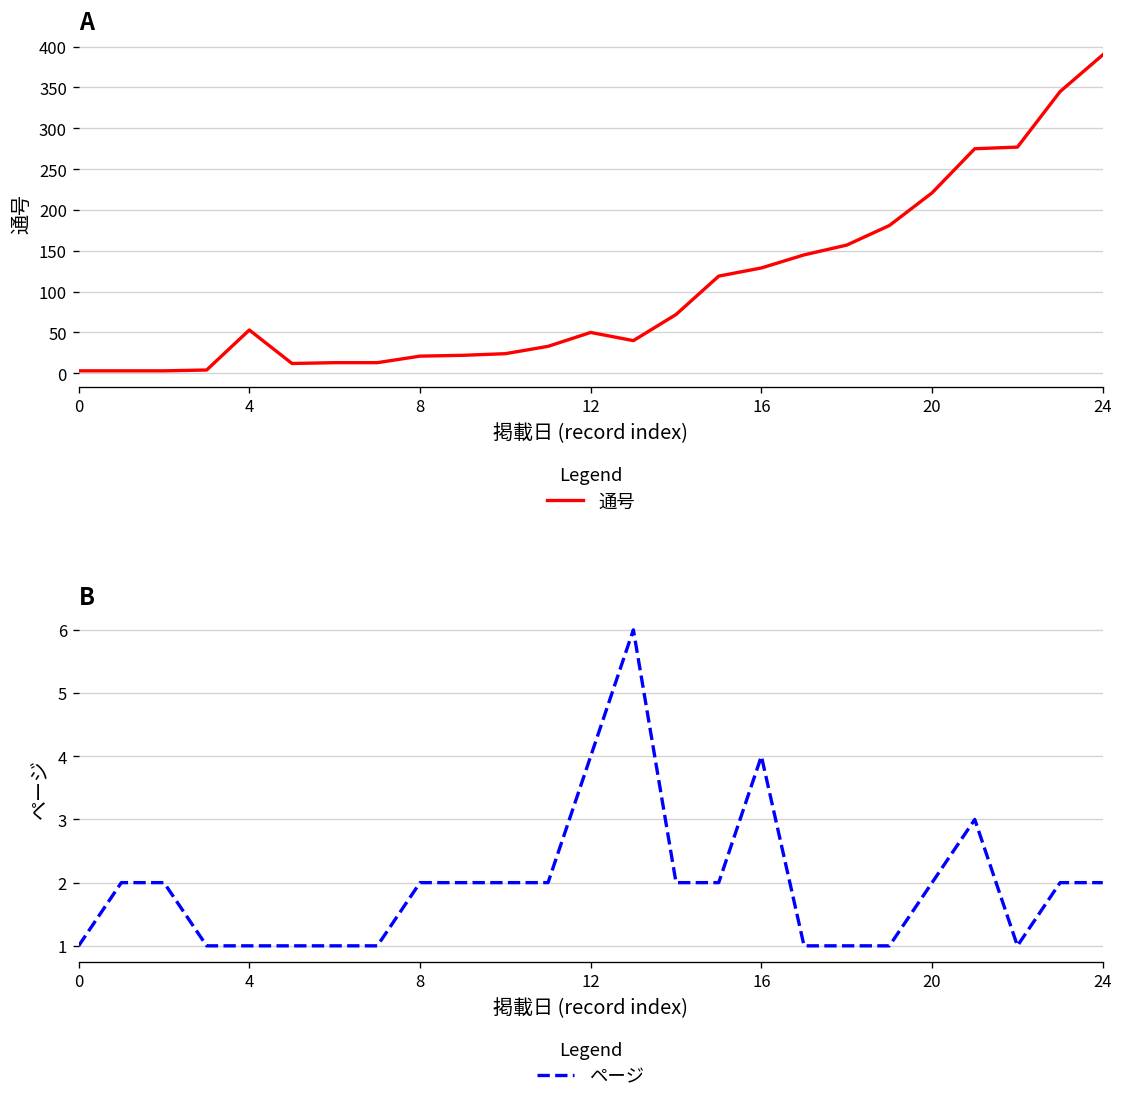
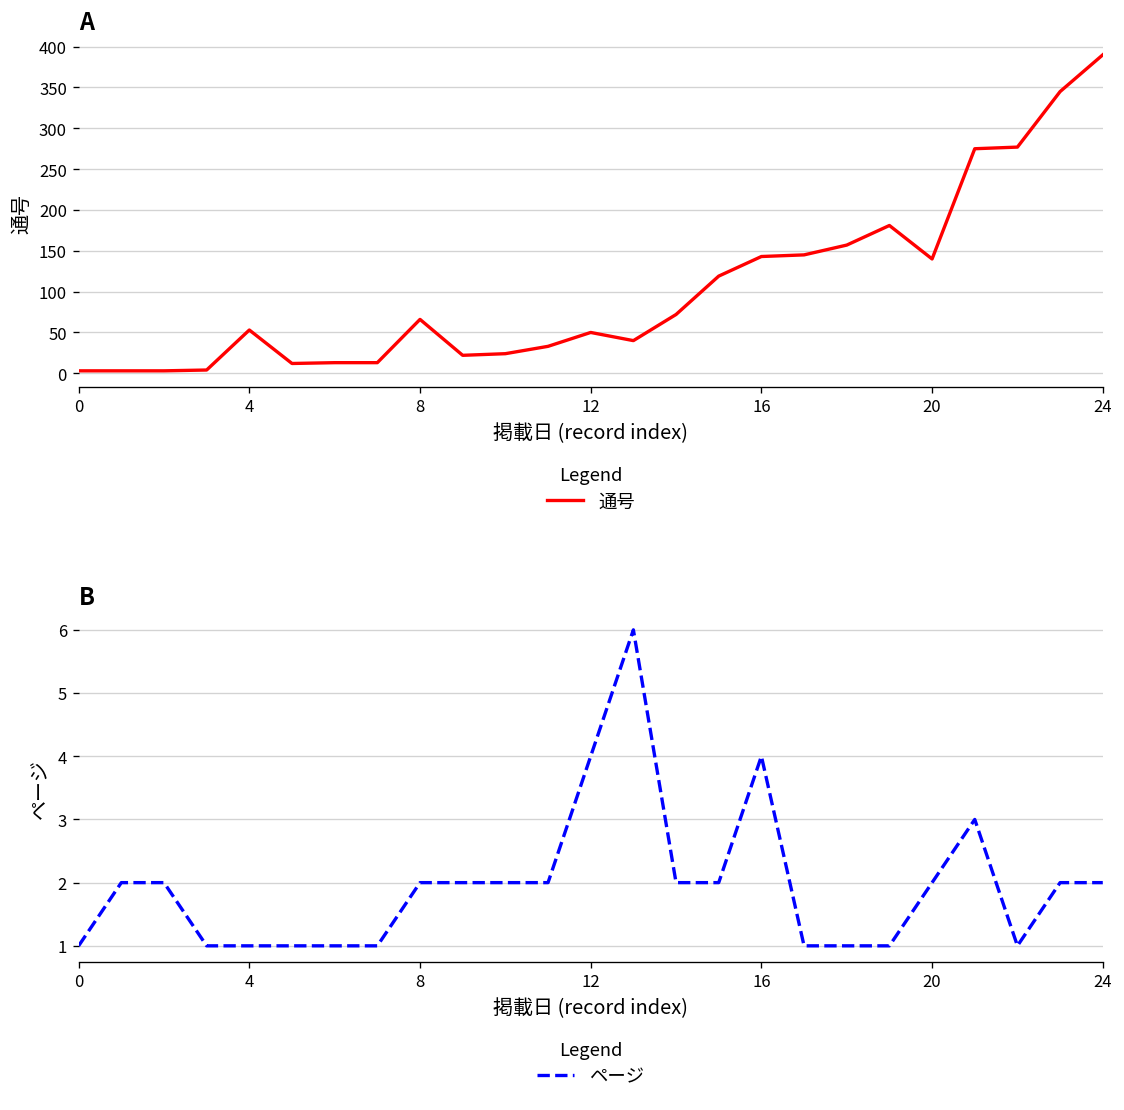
A, 8: 20 -> 70
A, 16: 130 -> 140
A, 20: 220 -> 140
